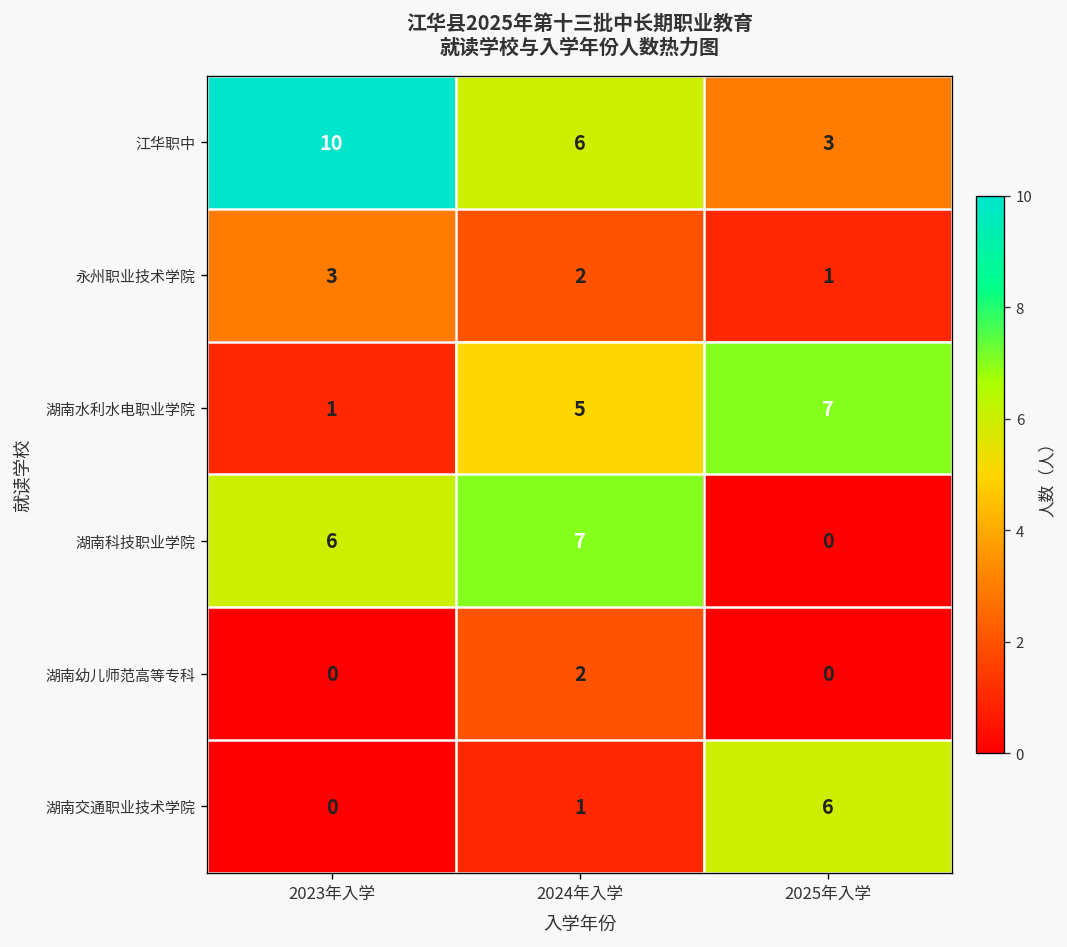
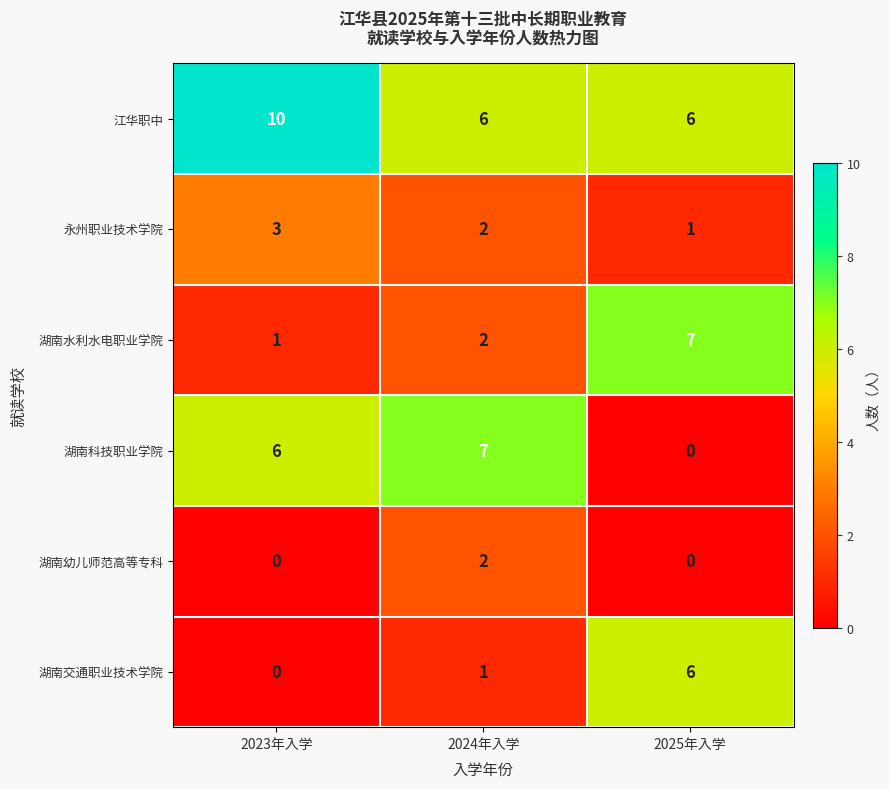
江华职中, 2025年入学: 3 -> 6
湖南水利水电职业学院, 2024年入学: 5 -> 2
